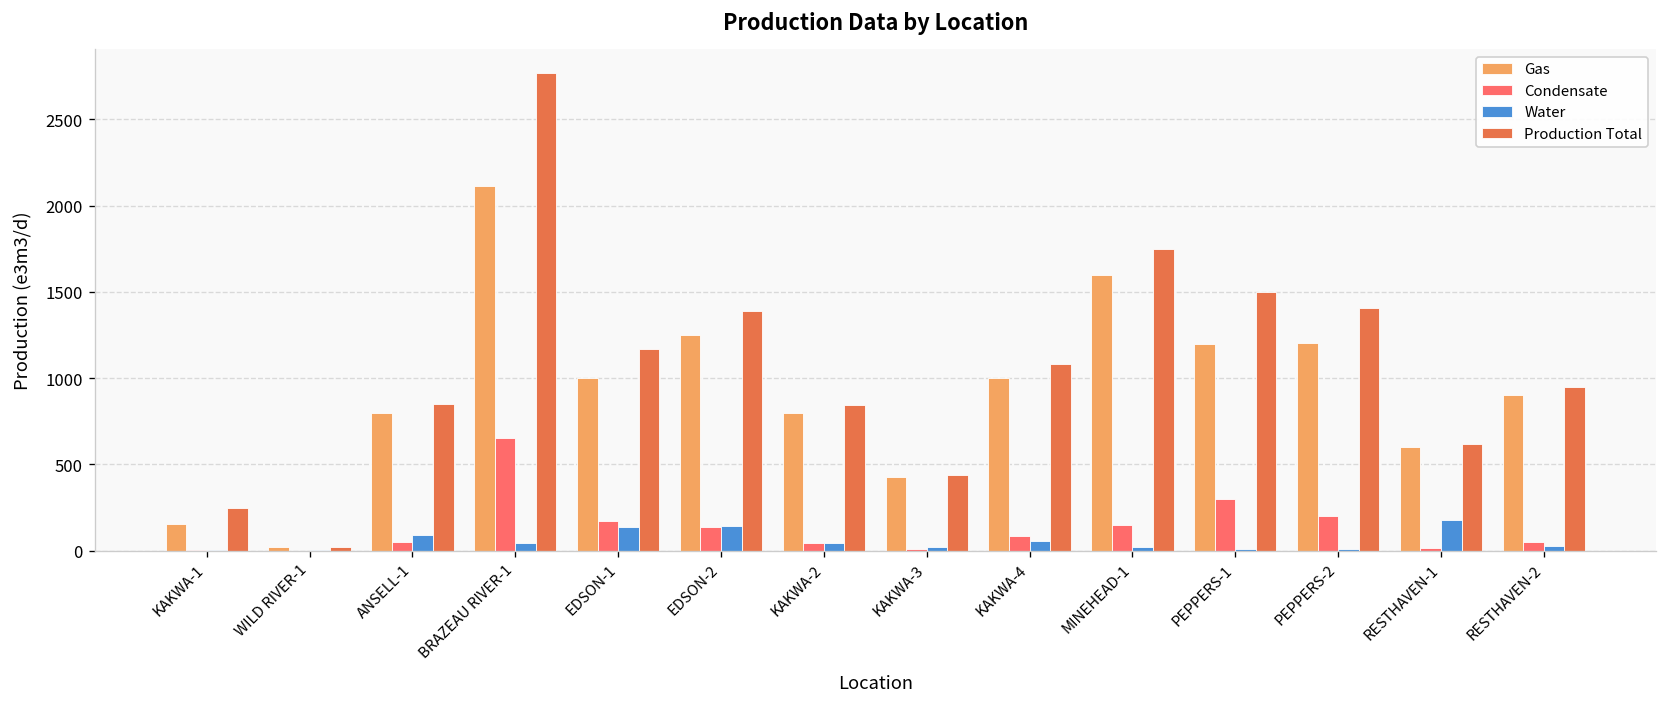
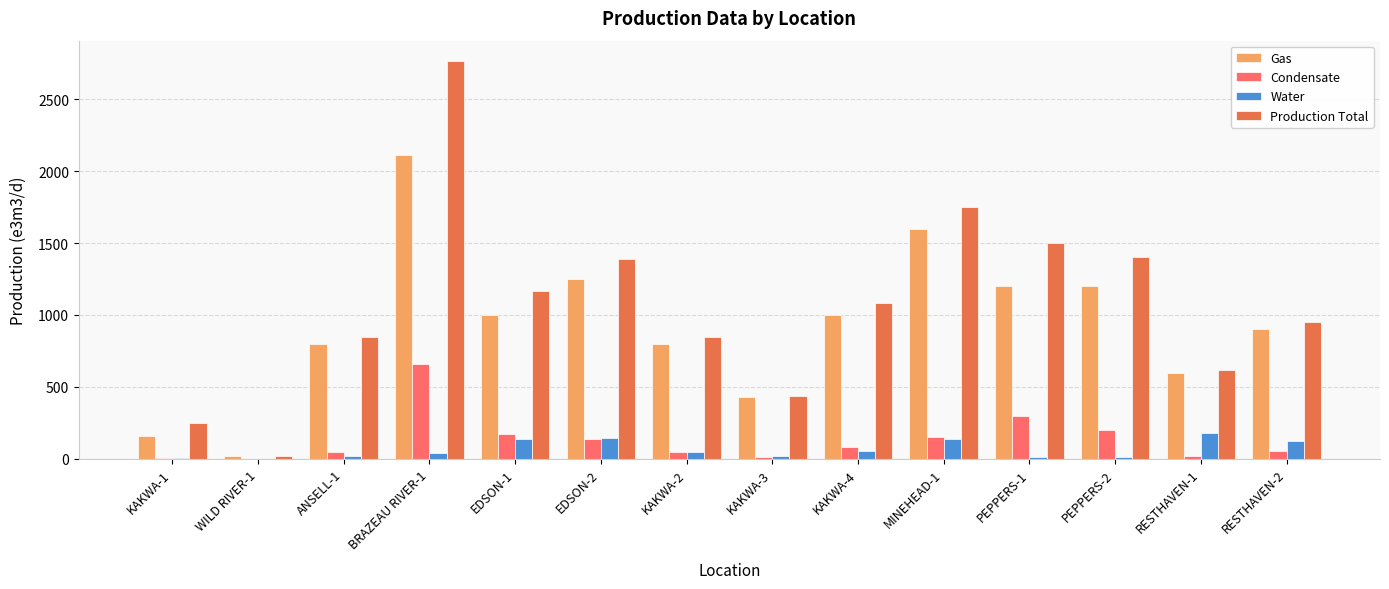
Water, ANSELL-1: 90 -> 20
Water, MINEHEAD-1: 20 -> 140
Water, RESTHAVEN-2: 30 -> 120
